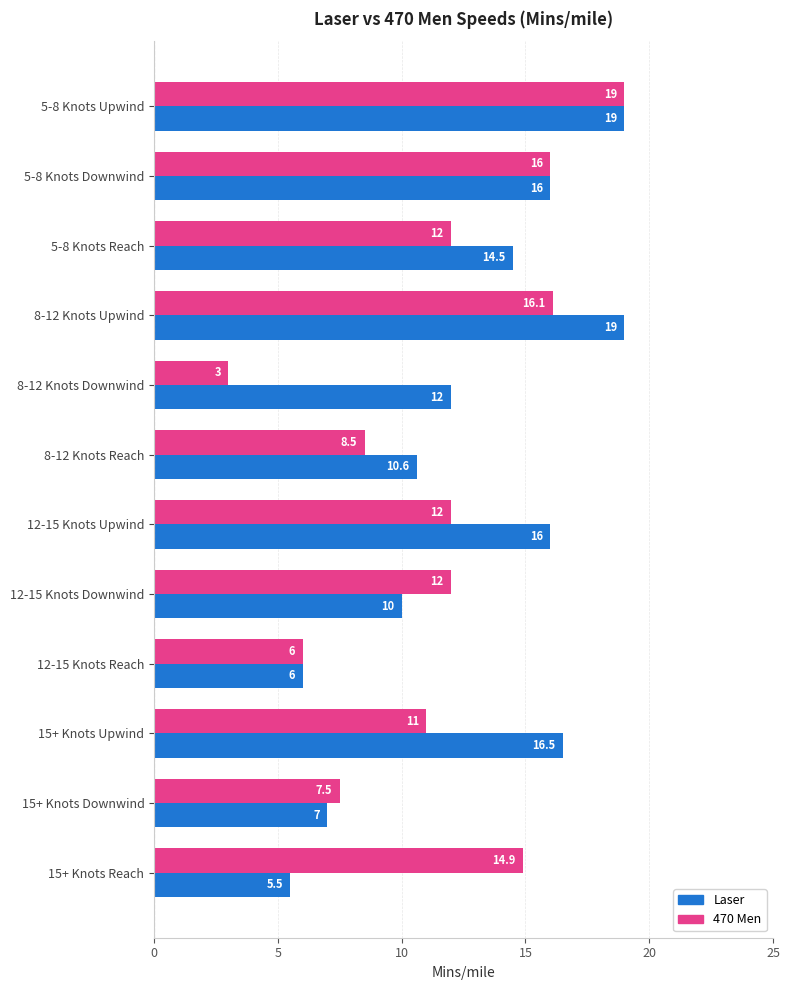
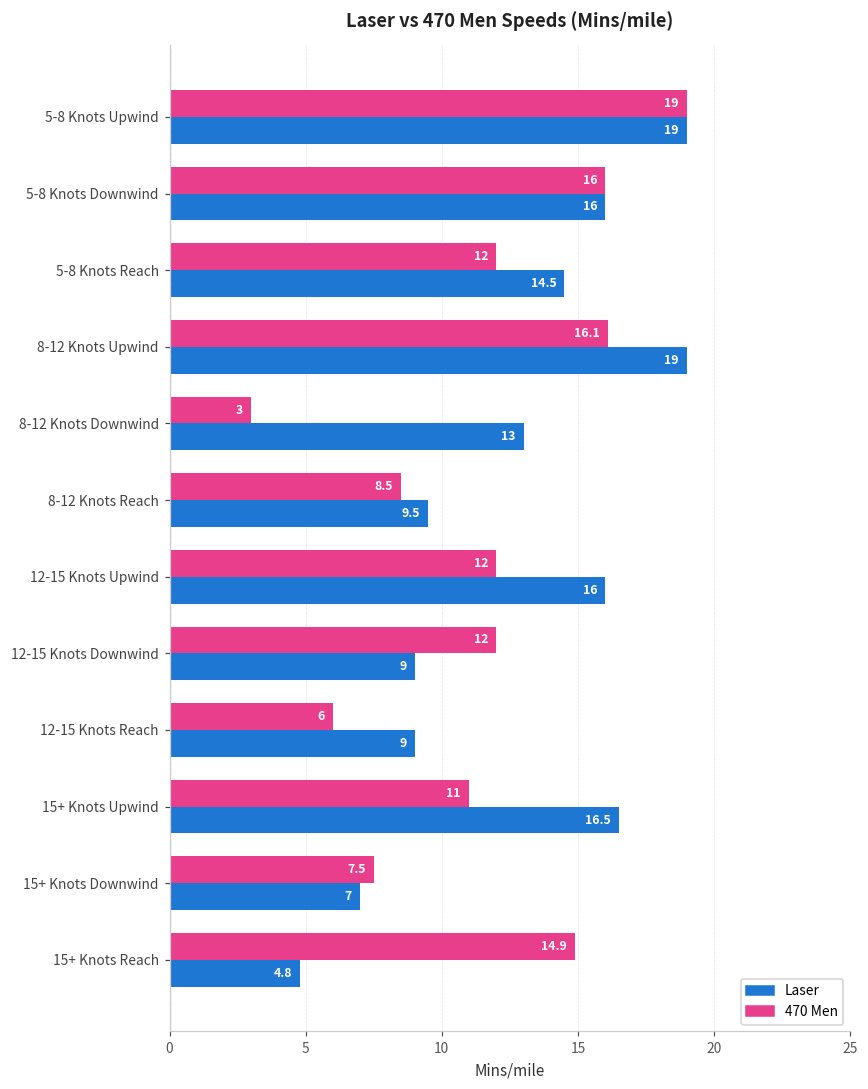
Laser, 8-12 Knots Downwind: 12 -> 13
Laser, 8-12 Knots Reach: 10.6 -> 9.5
Laser, 12-15 Knots Downwind: 10 -> 9
Laser, 12-15 Knots Reach: 6 -> 9
Laser, 15+ Knots Reach: 5.5 -> 4.8
